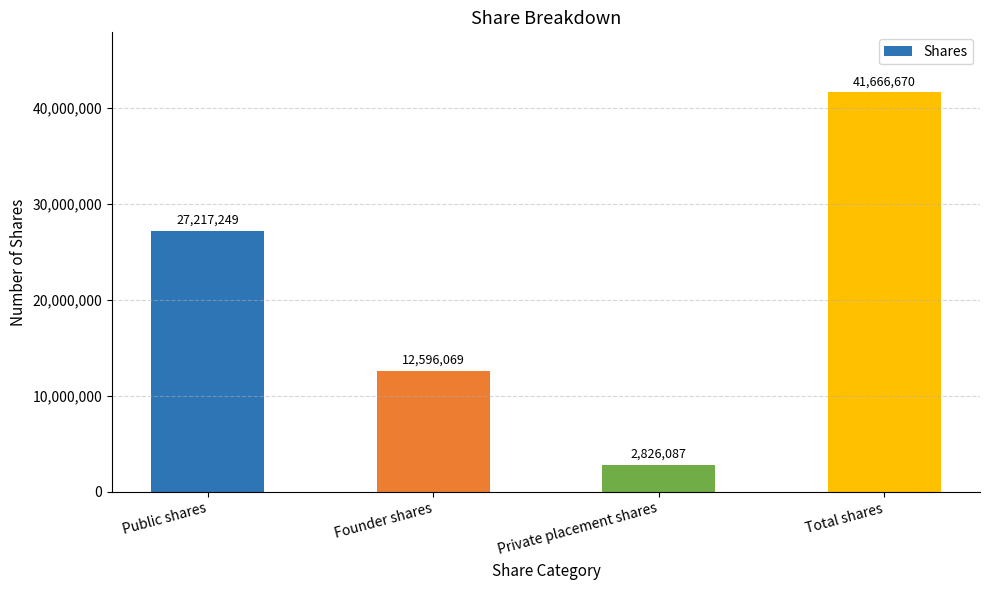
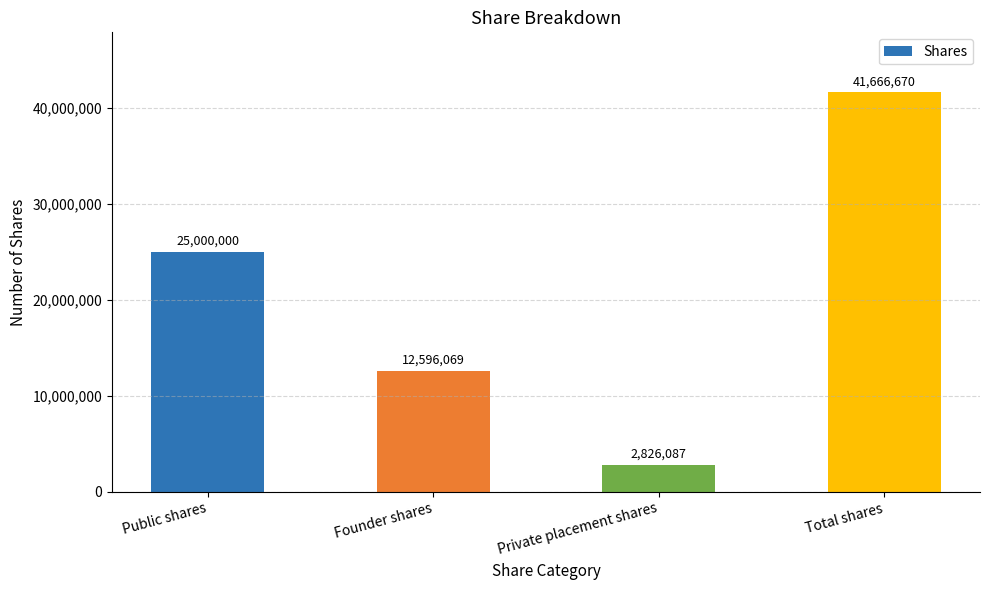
Public shares: 27,217,249 -> 25,000,000
